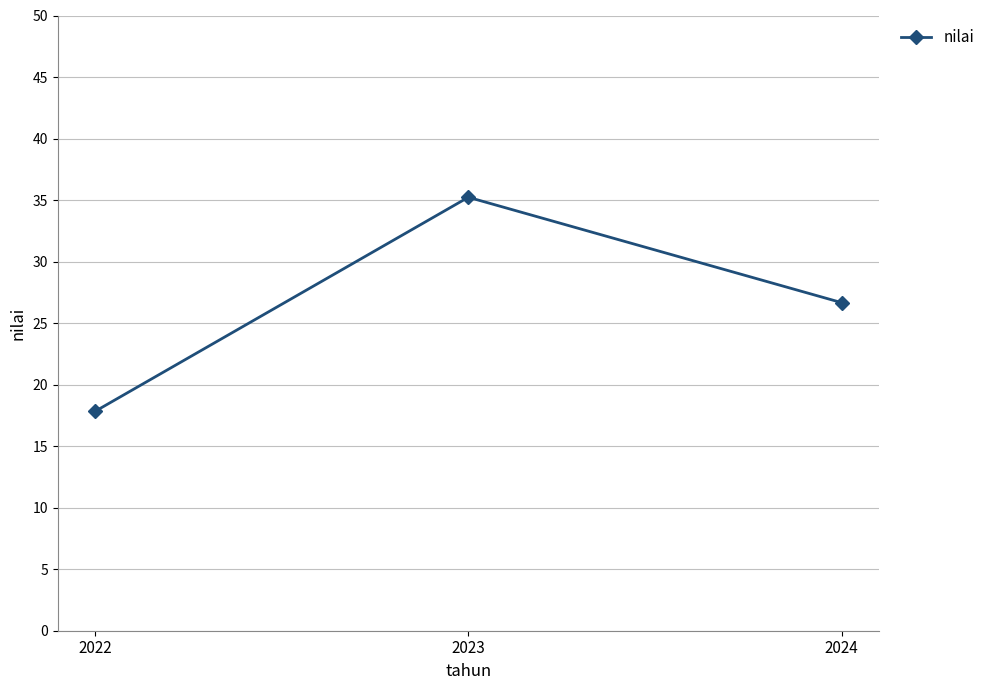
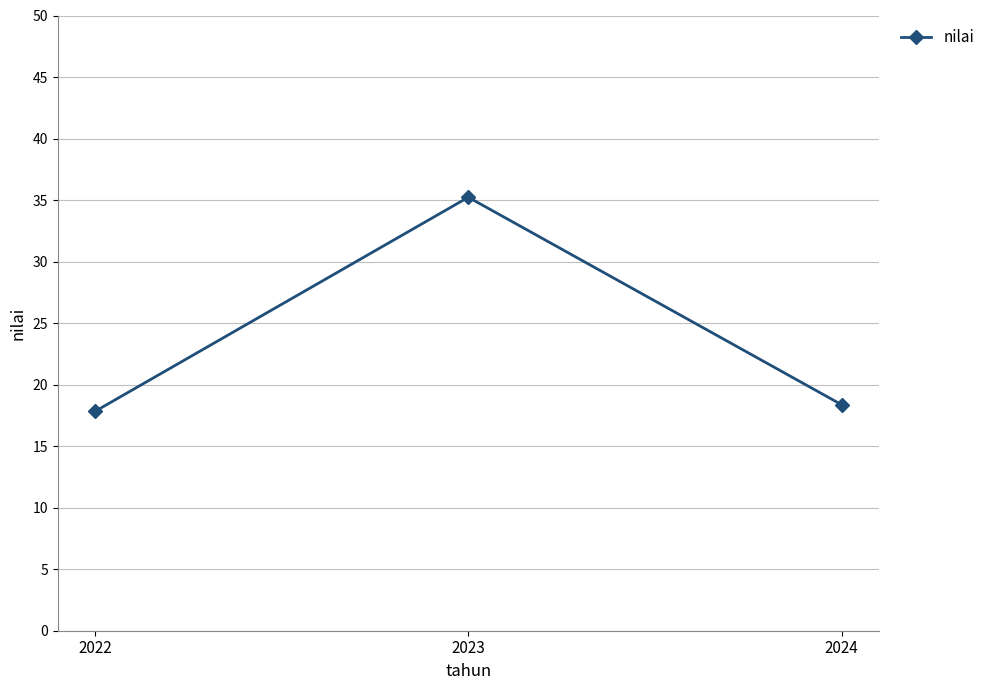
2024: 26.7 -> 18.4
